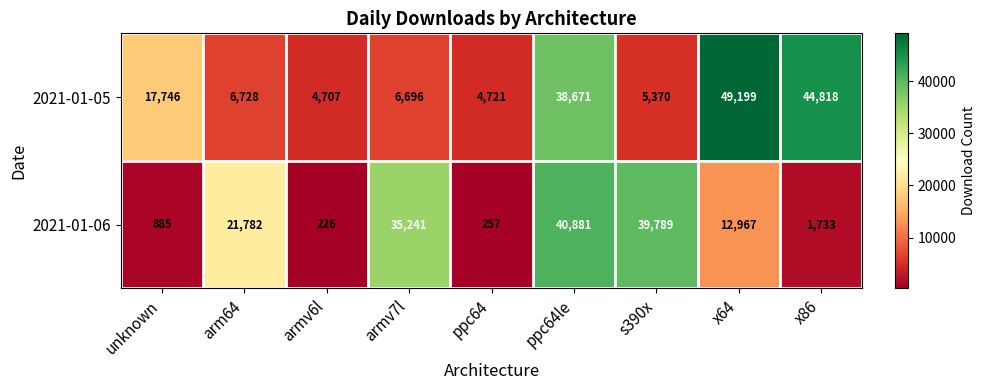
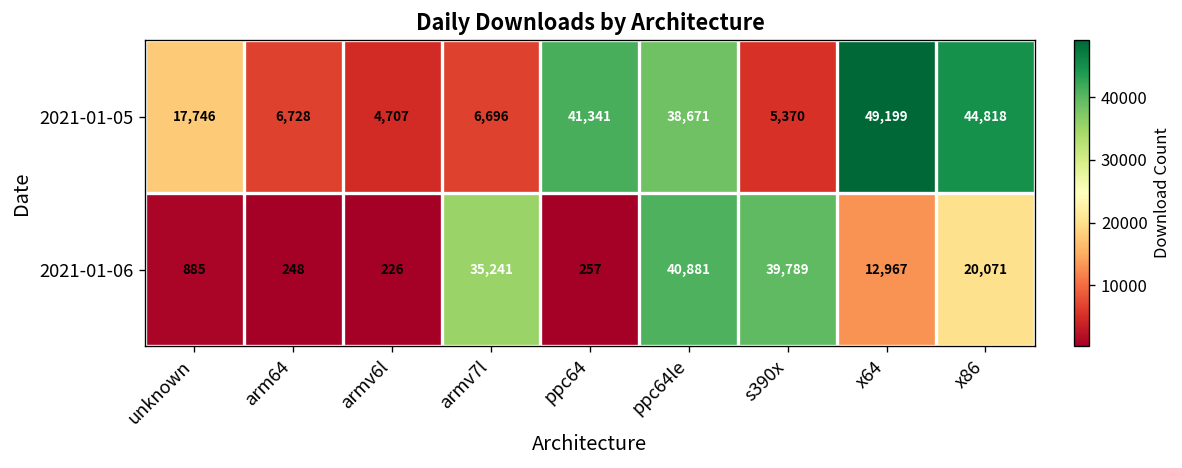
2021-01-05, ppc64: 4,721 -> 41,341
2021-01-06, arm64: 21,782 -> 248
2021-01-06, x86: 1,733 -> 20,071
